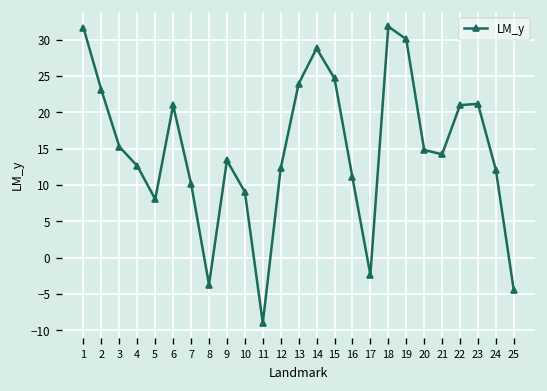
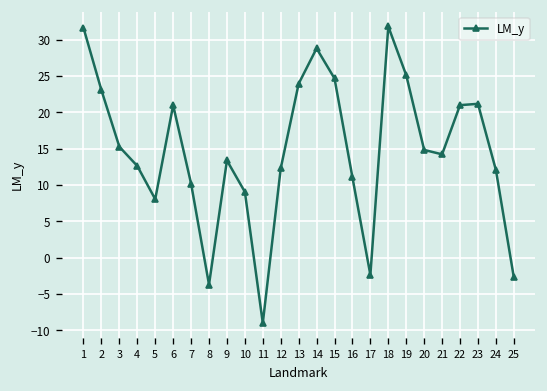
19: 30 -> 25
25: -5 -> -3
